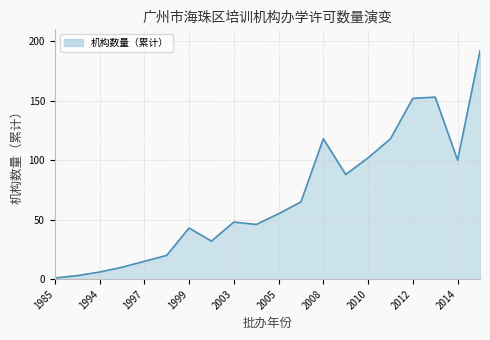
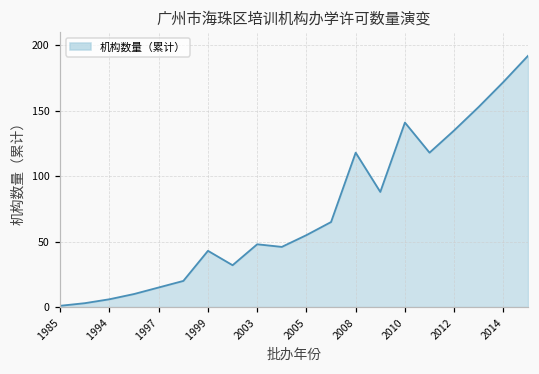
2010: 102 -> 141
2012: 152 -> 135
2014: 100 -> 172
